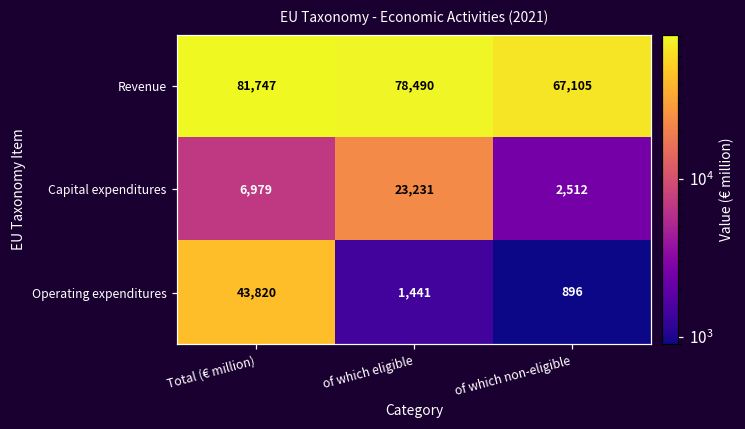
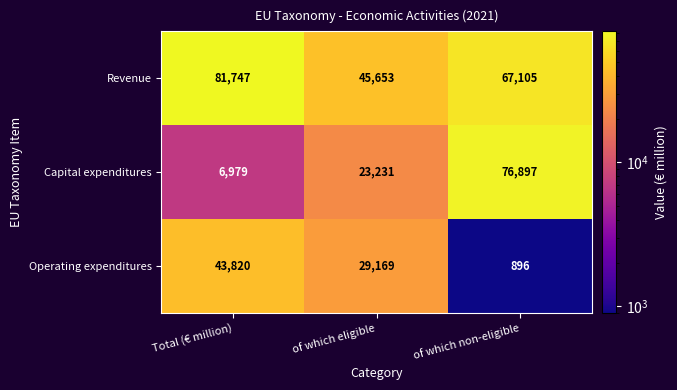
Revenue, of which eligible: 78,490 -> 45,653
Capital expenditures, of which non-eligible: 2,512 -> 76,897
Operating expenditures, of which eligible: 1,441 -> 29,169
